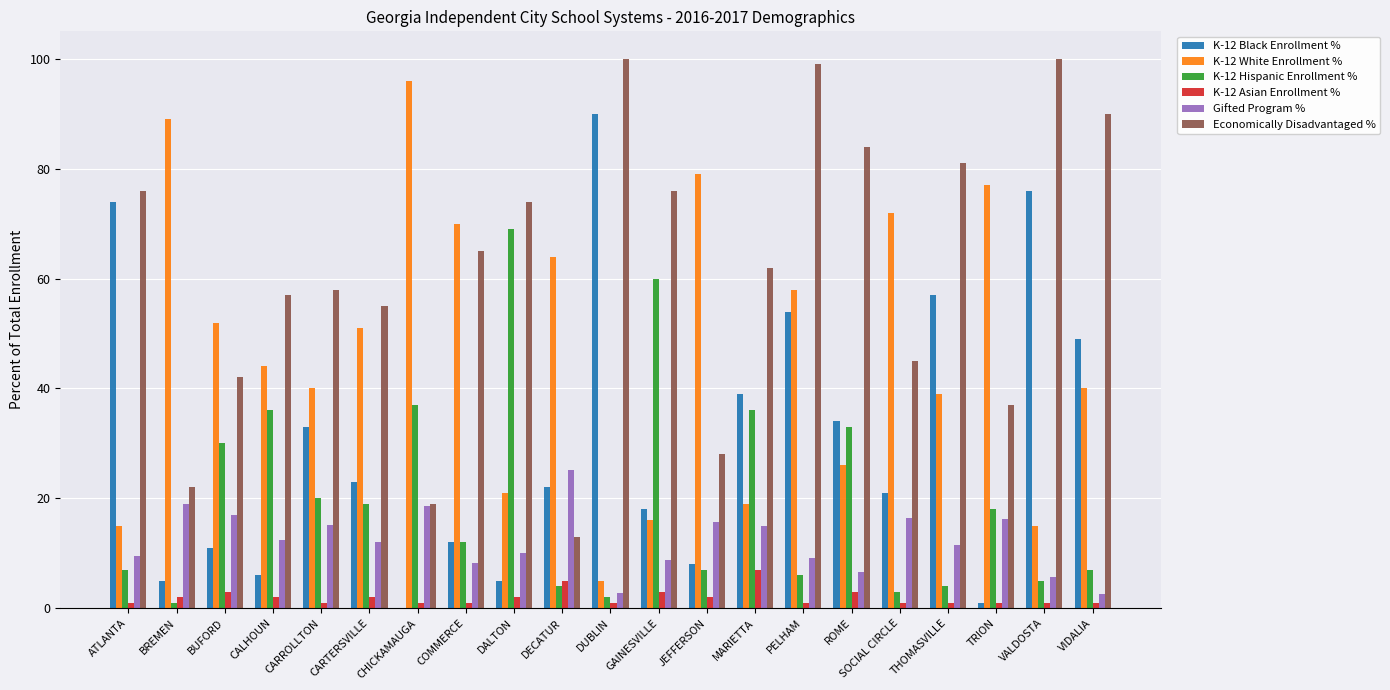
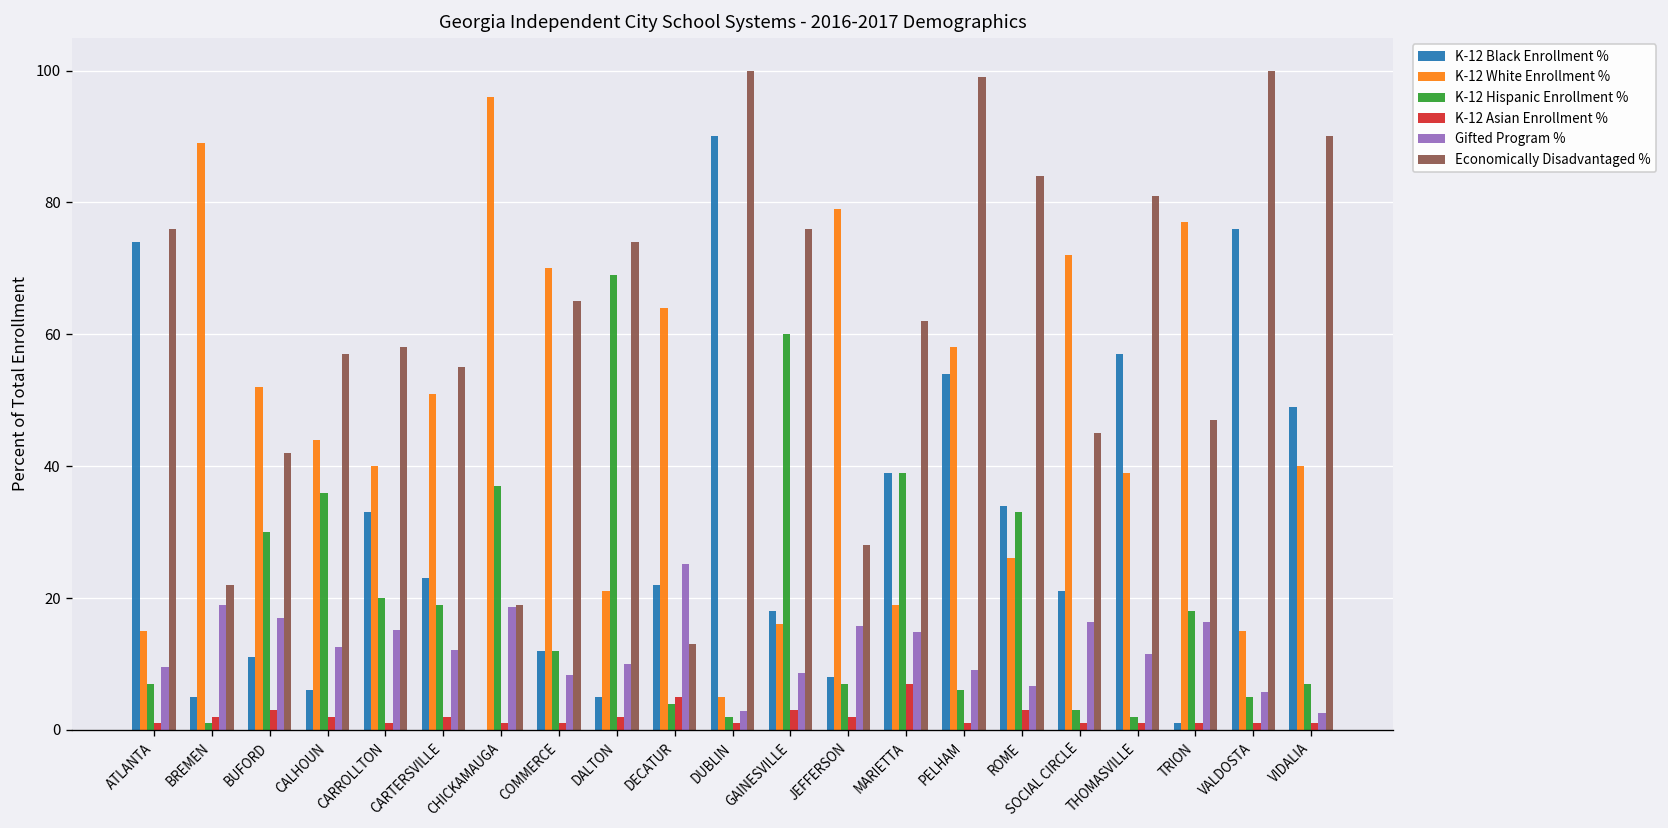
K-12 Hispanic Enrollment %, MARIETTA: 36 -> 39
K-12 Hispanic Enrollment %, THOMASVILLE: 4 -> 2
Economically Disadvantaged %, TRION: 37 -> 47
